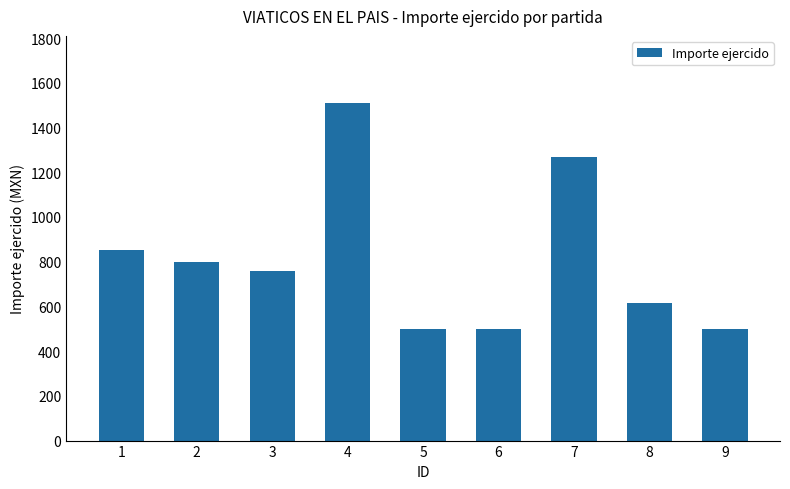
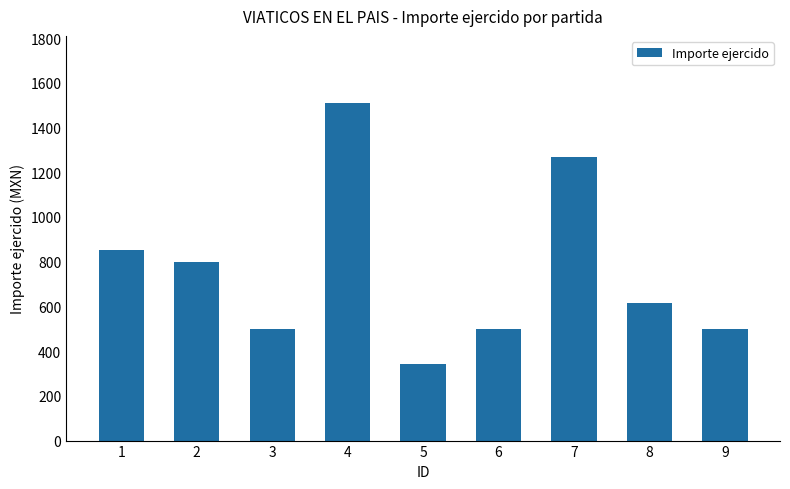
3: 760 -> 500
5: 500 -> 340
